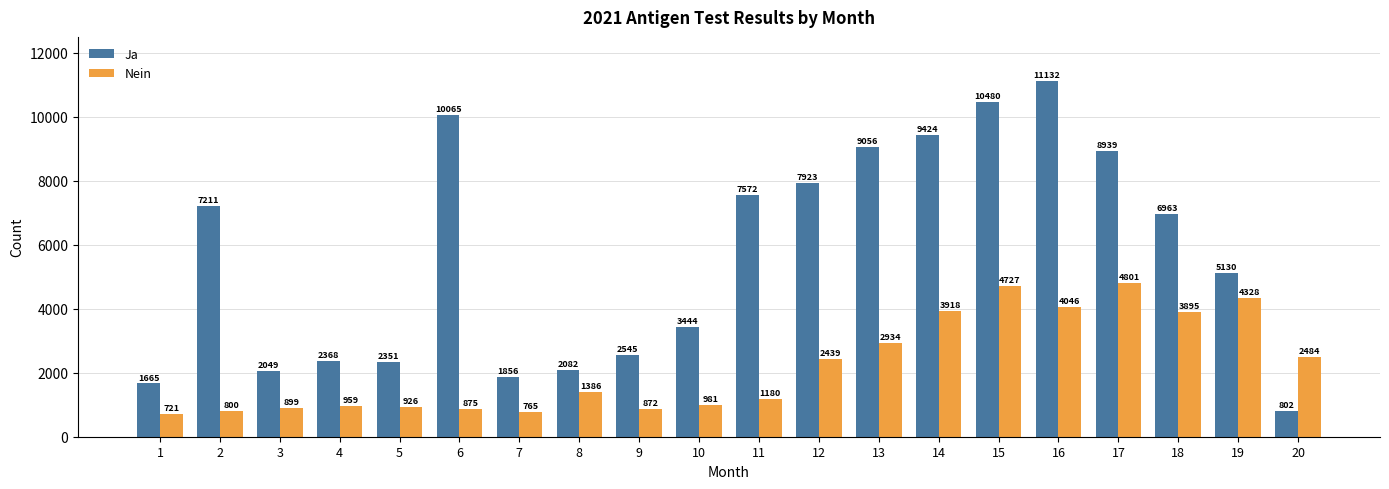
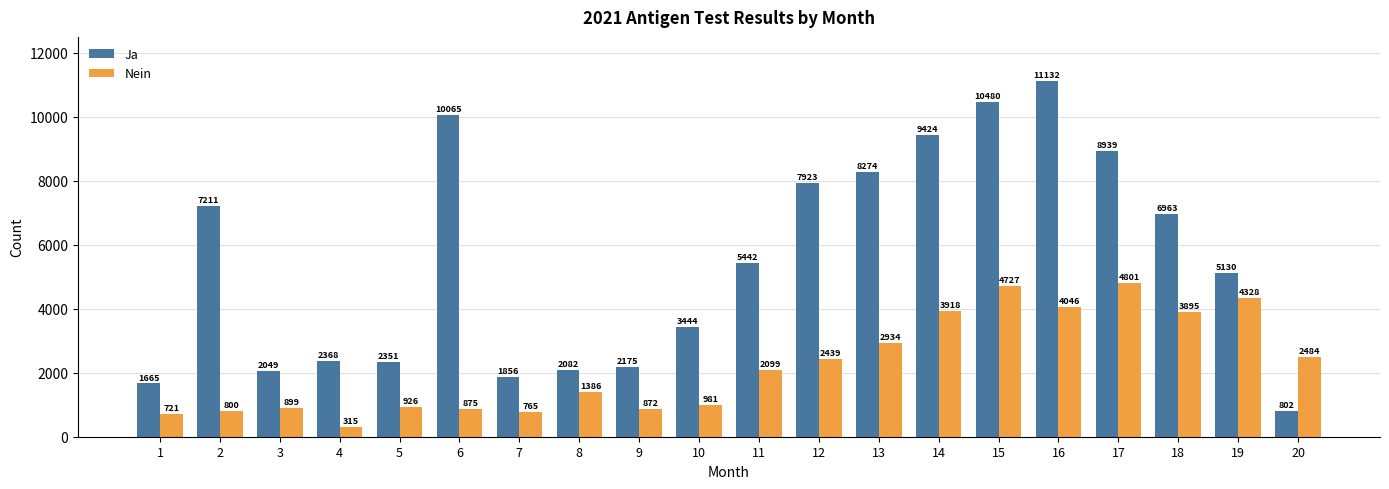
Nein, 4: 959 -> 315
Ja, 9: 2545 -> 2175
Ja, 11: 7572 -> 5442
Nein, 11: 1180 -> 2099
Ja, 13: 9056 -> 8274
